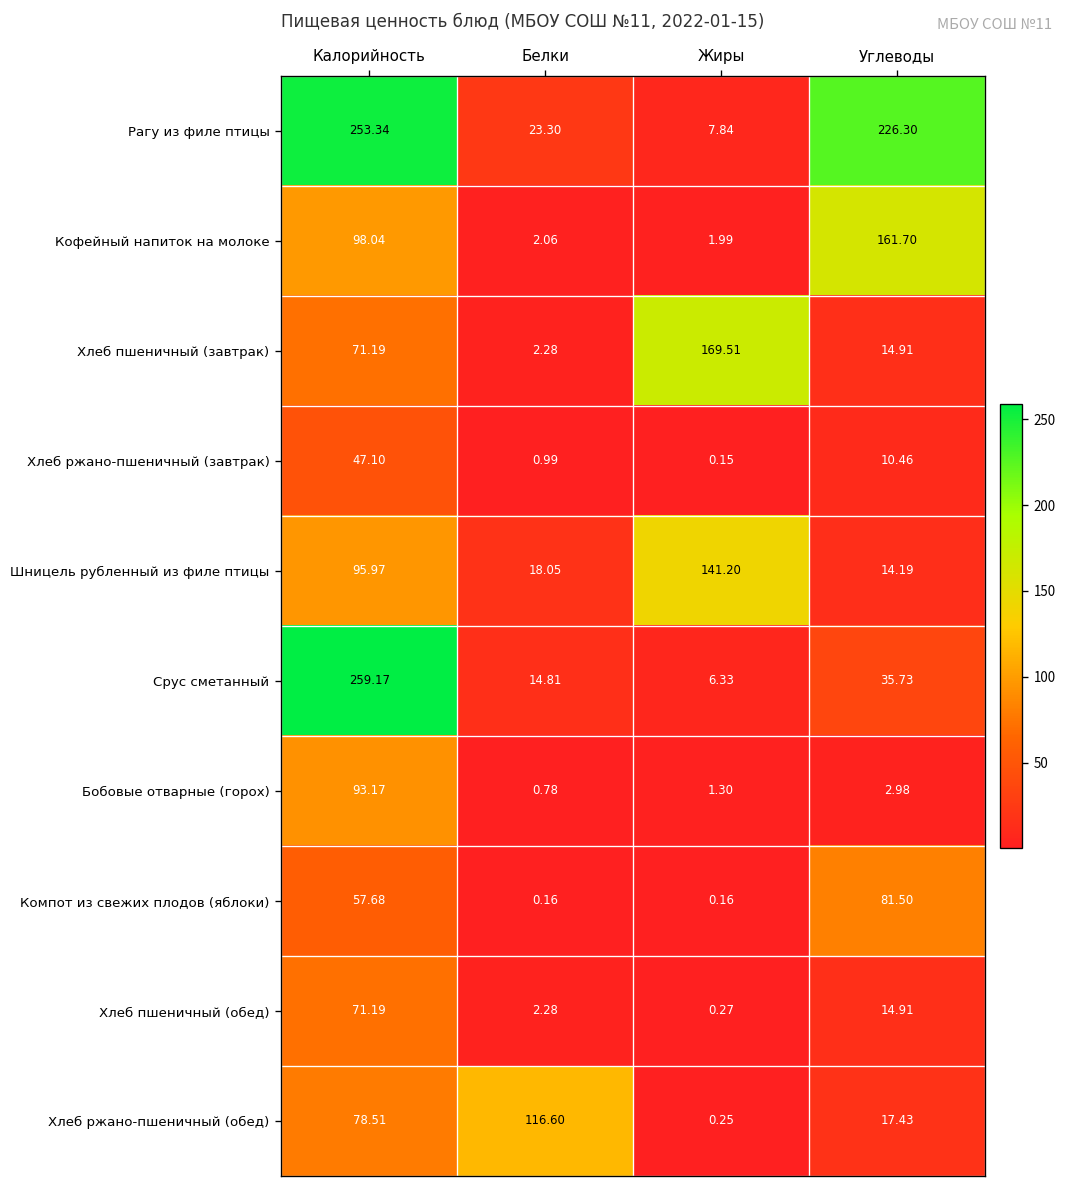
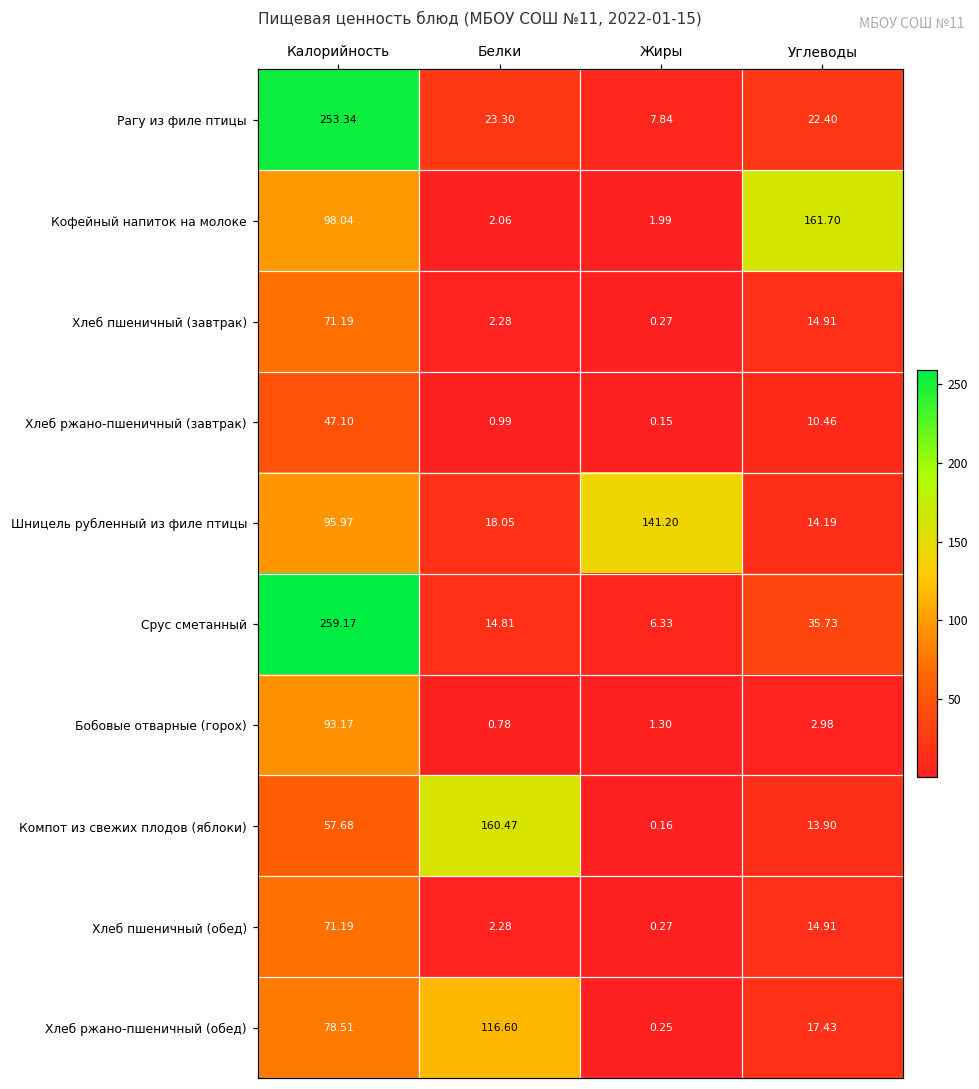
Рагу из филе птицы, Углеводы: 226.30 -> 22.40
Хлеб пшеничный (завтрак), Жиры: 169.51 -> 0.27
Компот из свежих плодов (яблоки), Белки: 0.16 -> 160.47
Компот из свежих плодов (яблоки), Углеводы: 81.50 -> 13.90
